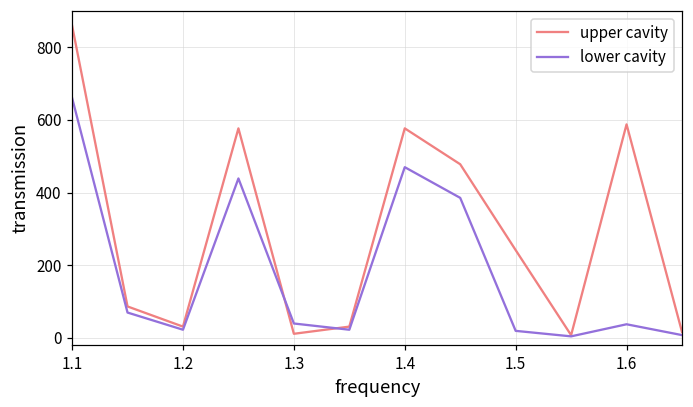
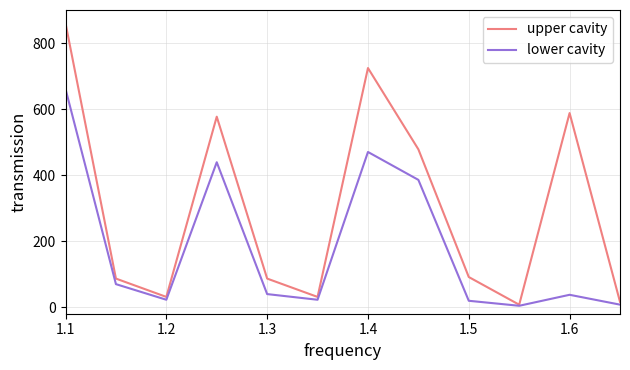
upper cavity, 1.3: 10 -> 90
upper cavity, 1.4: 580 -> 720
upper cavity, 1.5: 240 -> 90
